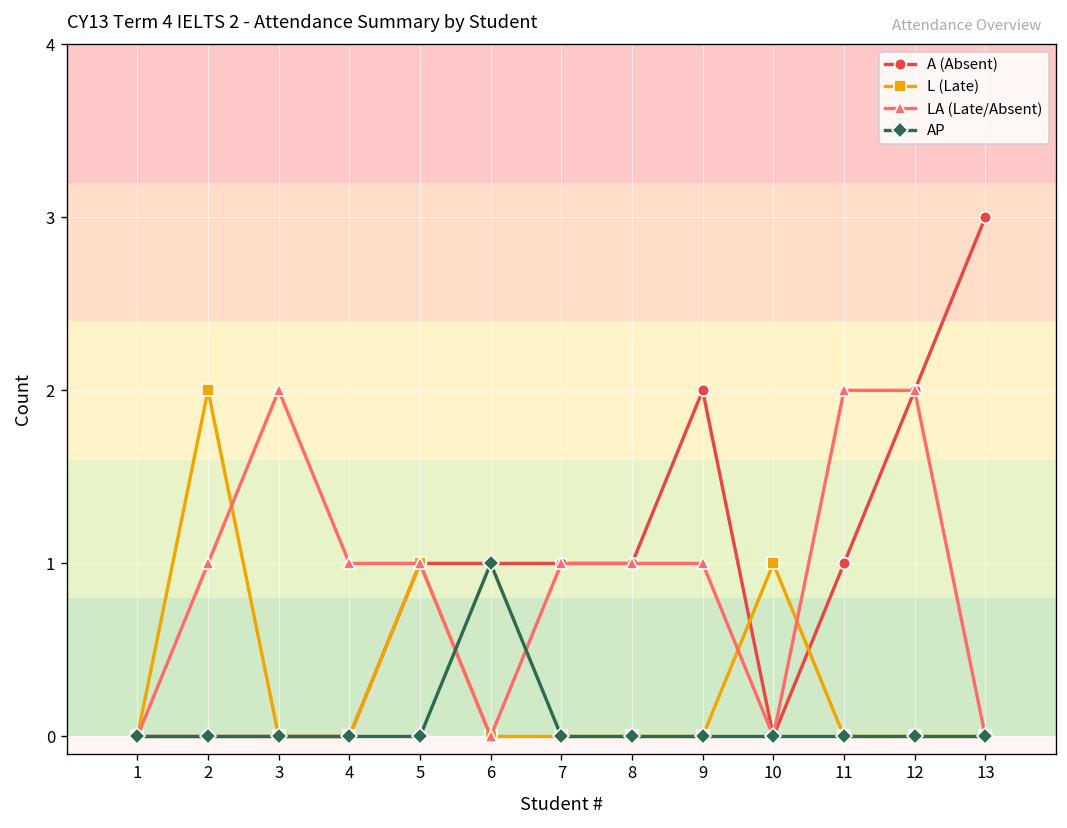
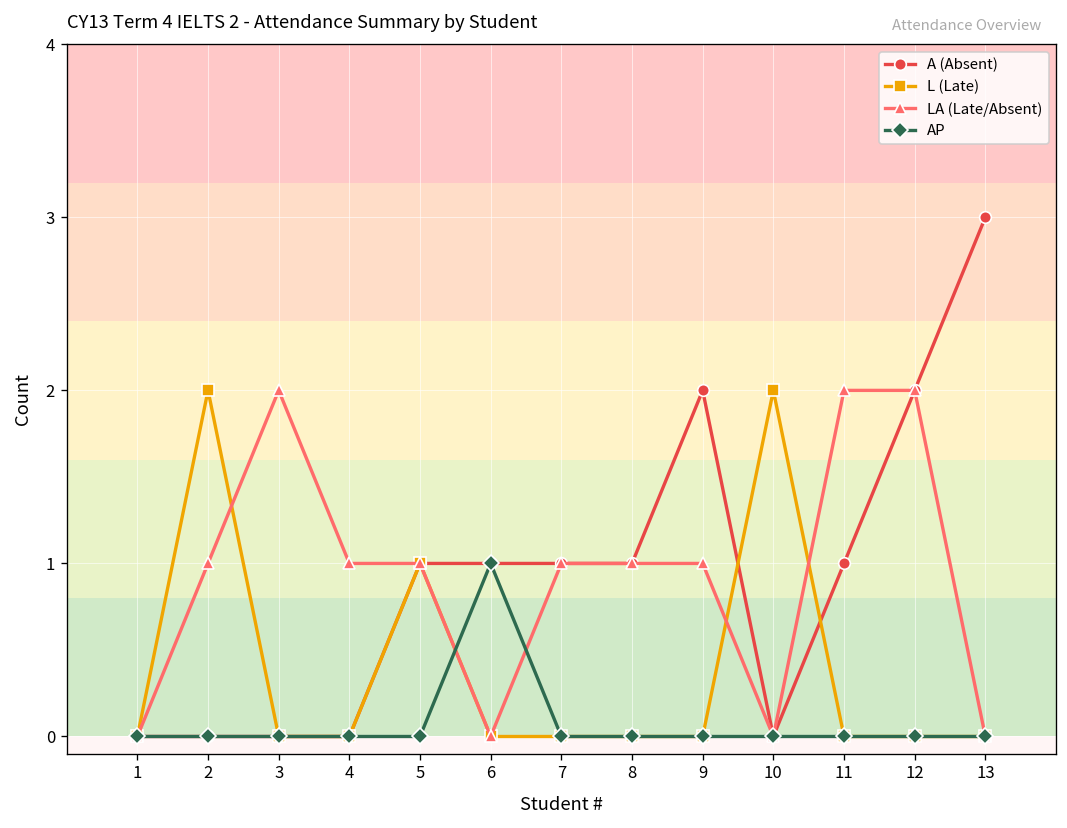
L (Late), 10: 1 -> 2
